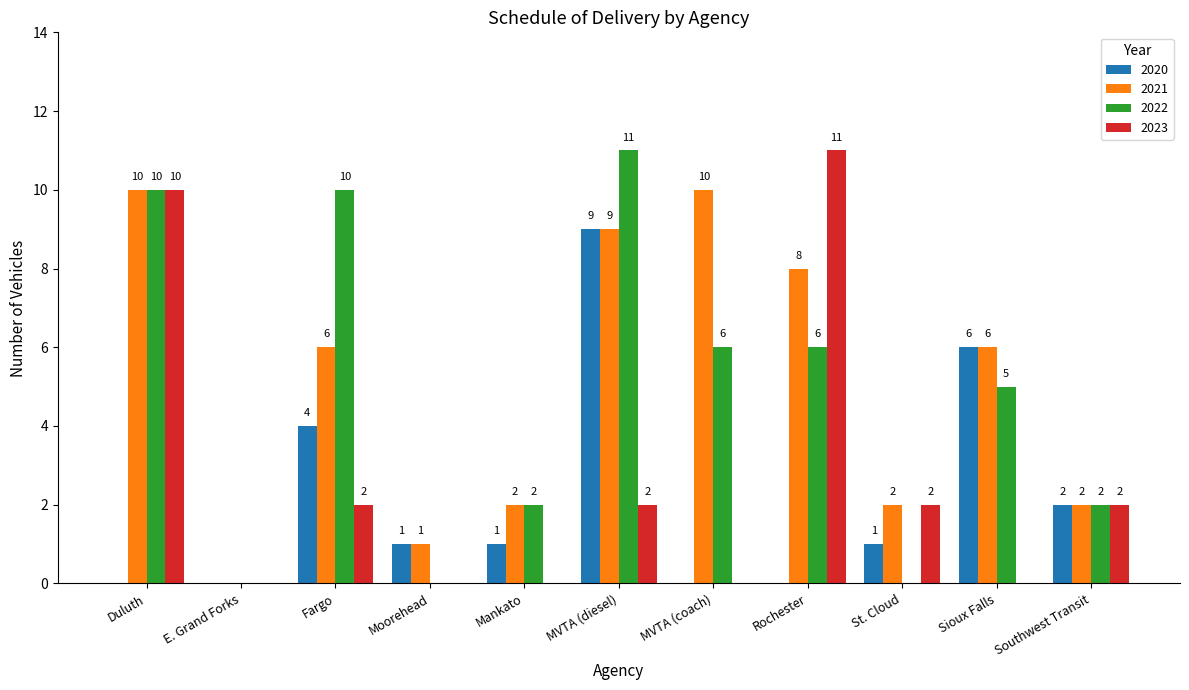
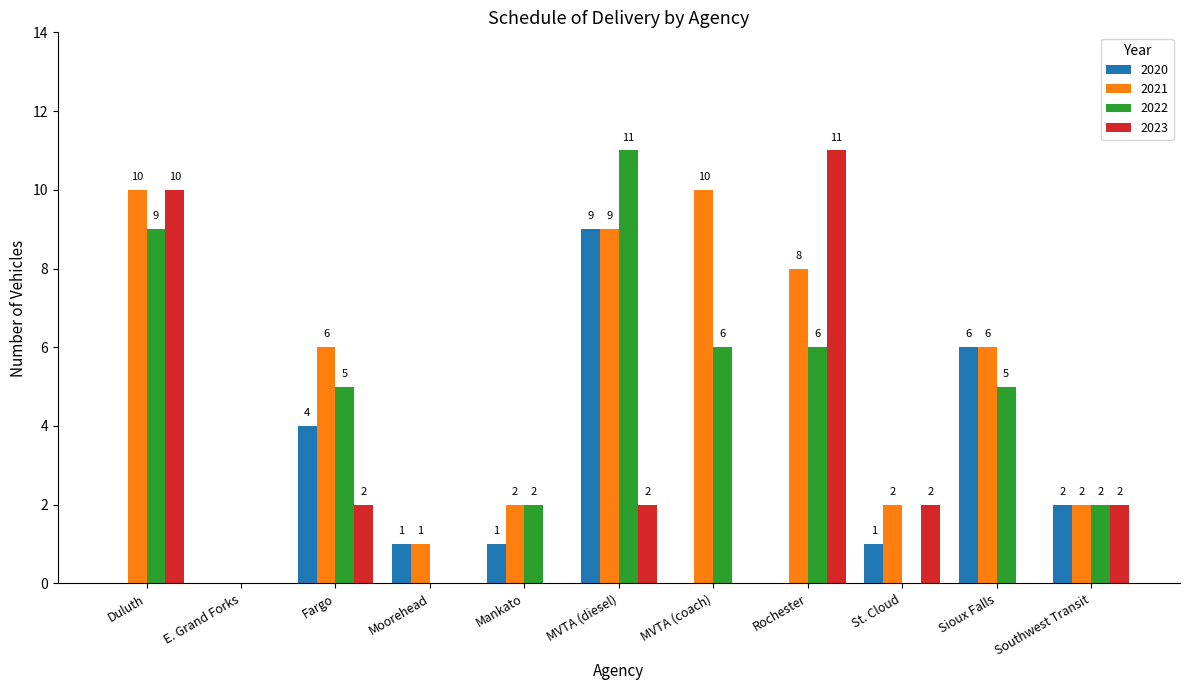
2022, Duluth: 10 -> 9
2022, Fargo: 10 -> 5
